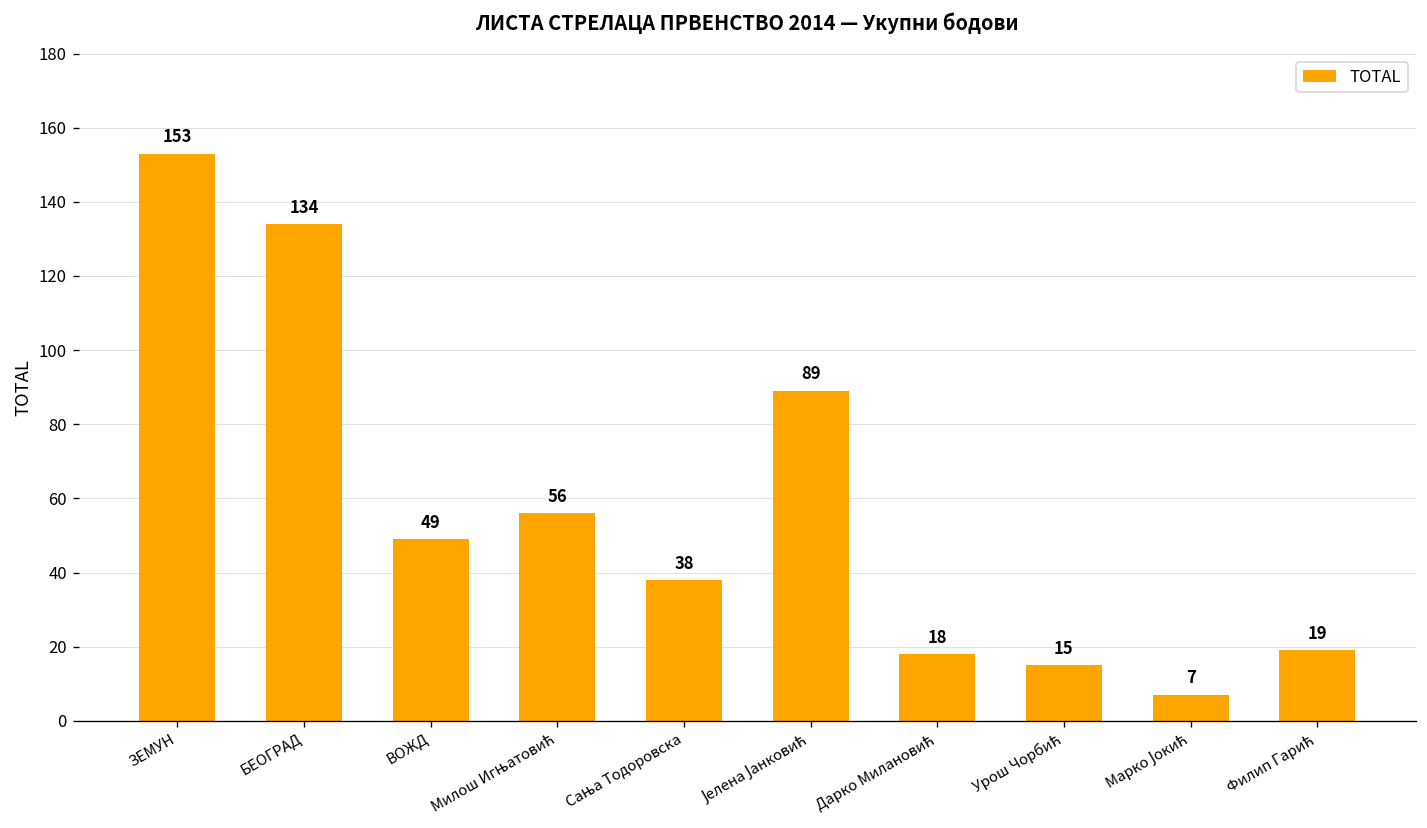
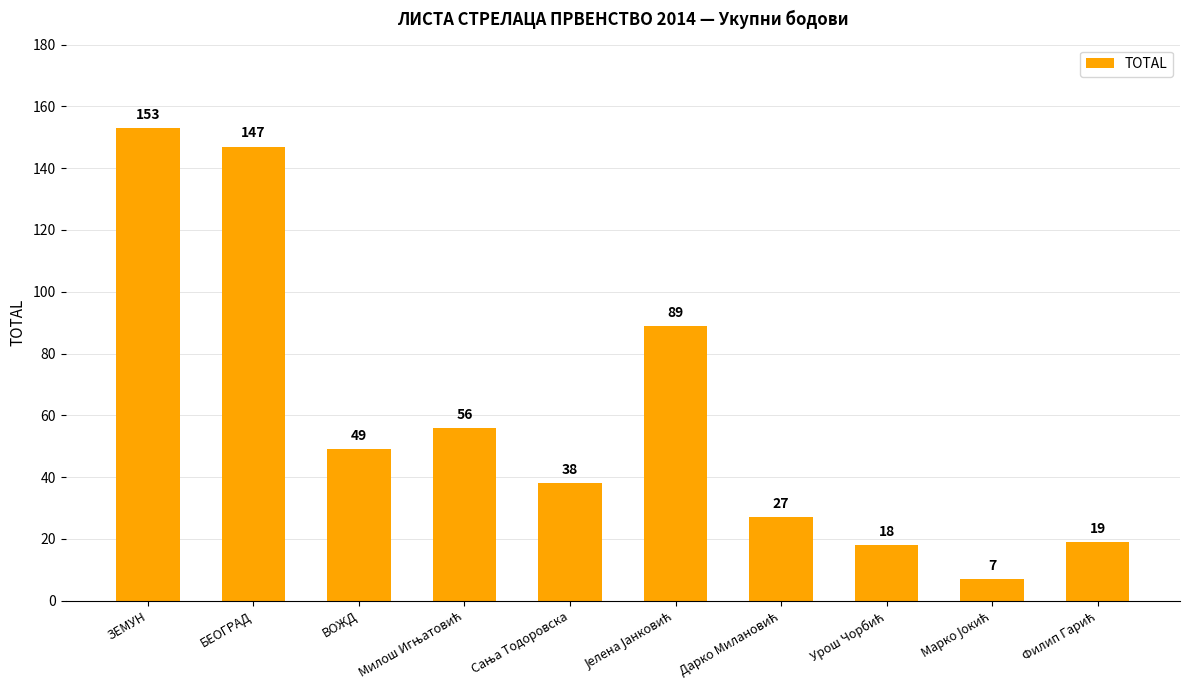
БЕОГРАД: 134 -> 147
Дарко Милановић: 18 -> 27
Урош Чорбић: 15 -> 18
